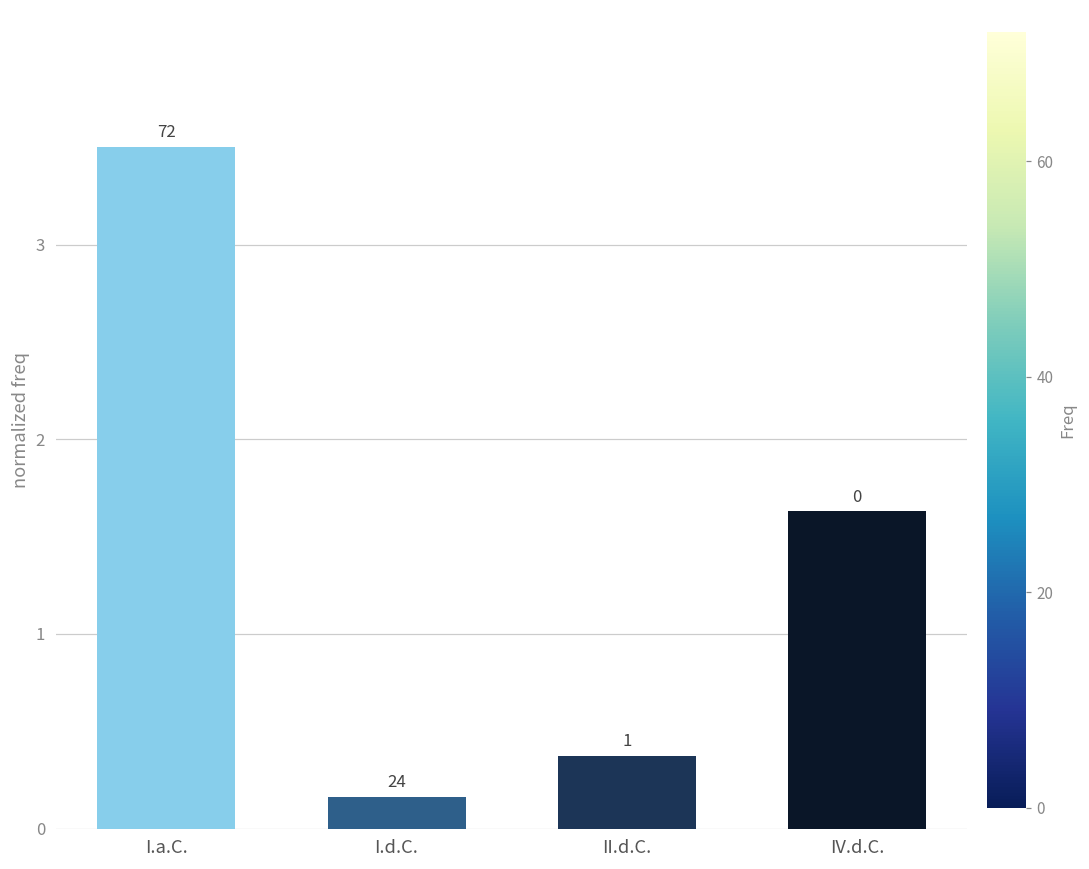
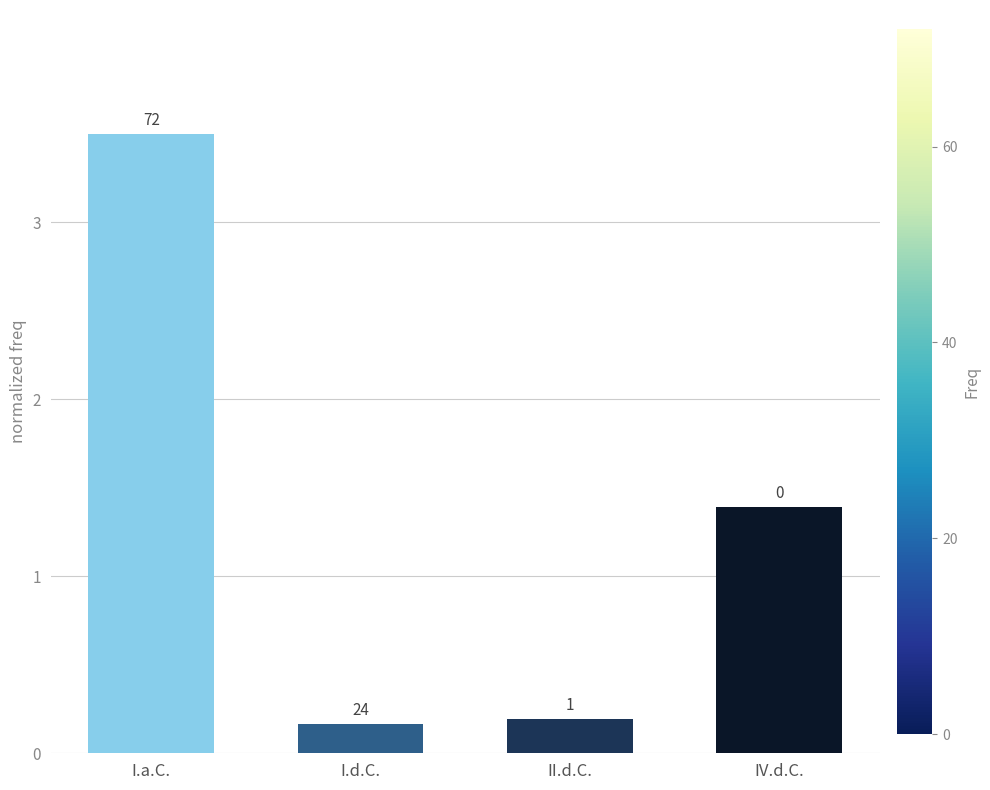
II.d.C.: 0.37 -> 0.19
IV.d.C.: 1.63 -> 1.39
